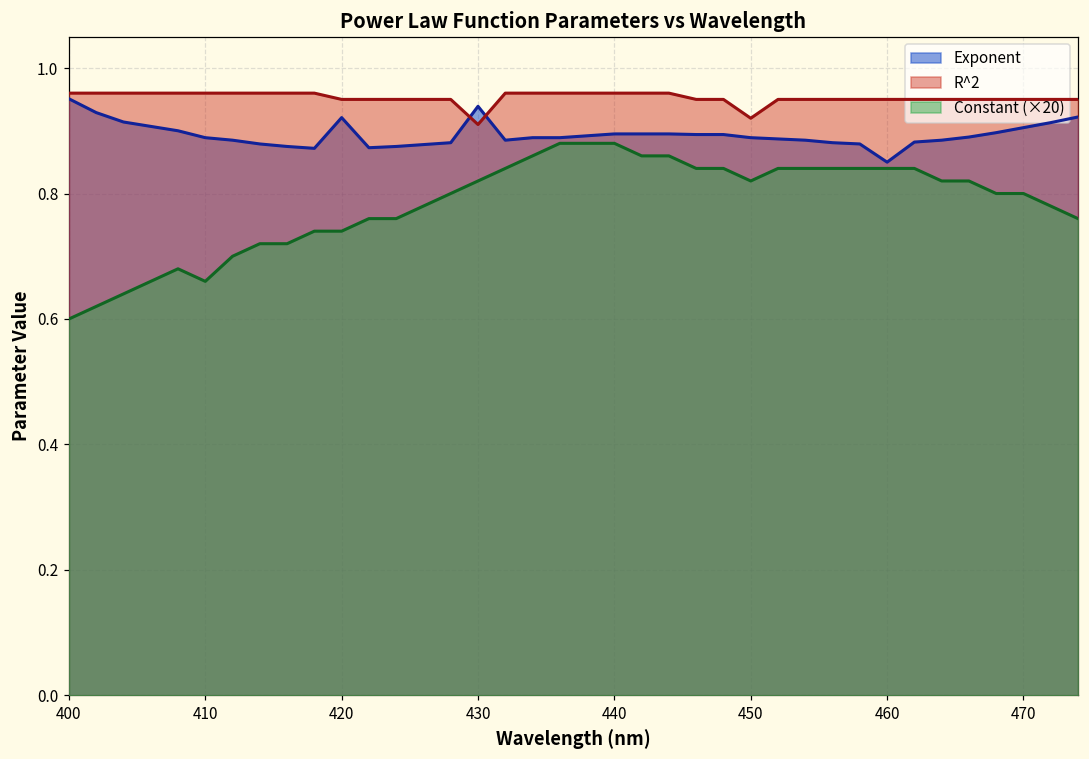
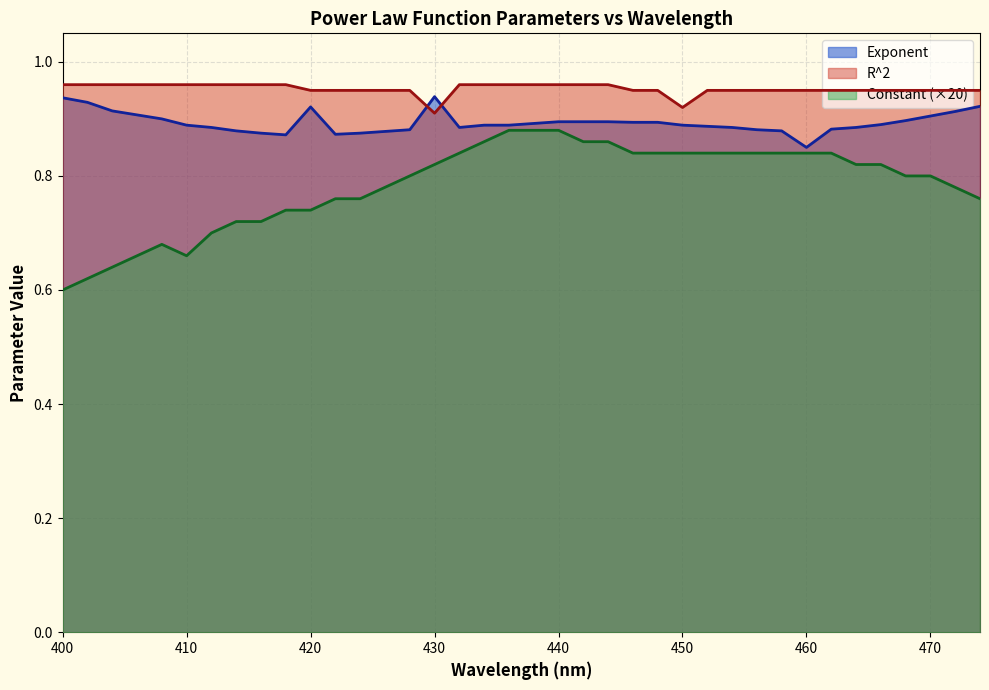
Exponent, 400: 0.95 -> 0.94
Constant (×20), 450: 0.82 -> 0.84
